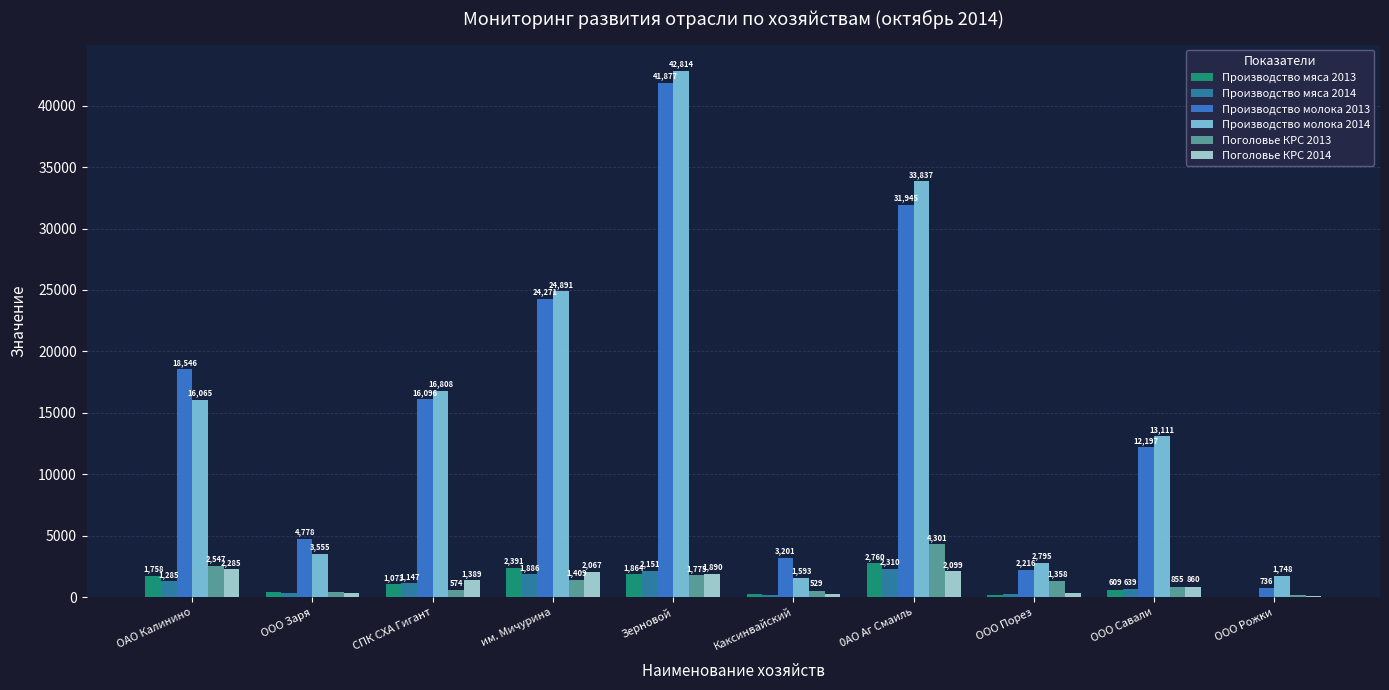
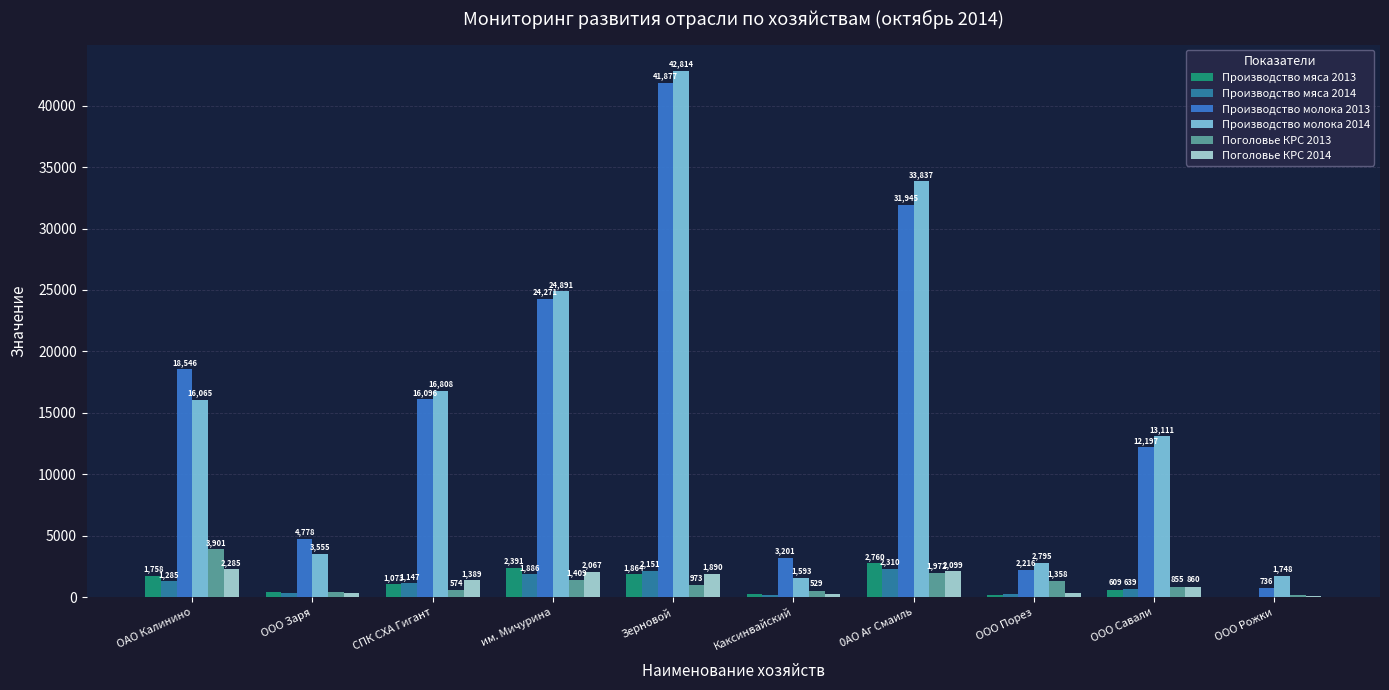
Поголовье КРС 2013, ОАО Калинино: 2,547 -> 3,901
Поголовье КРС 2013, Зерновой: 1,775 -> 973
Поголовье КРС 2013, 0АО Аг Смаиль: 4,301 -> 1,972
